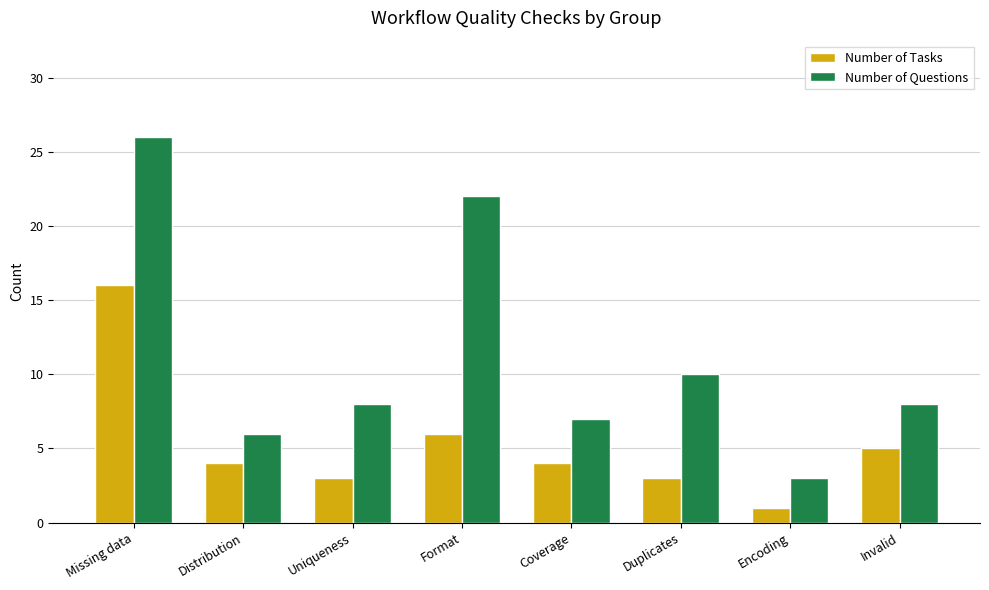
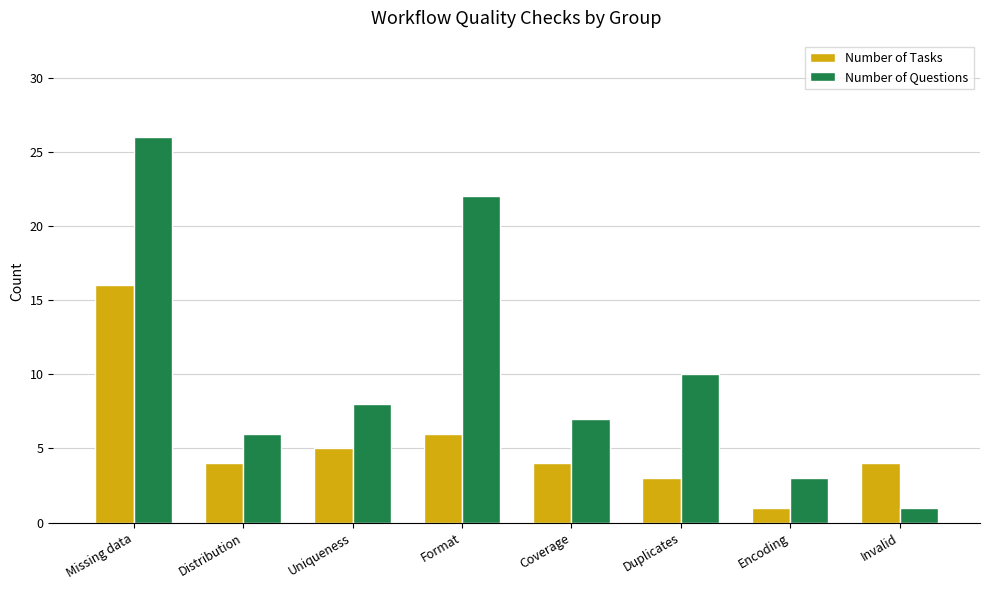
Number of Tasks, Uniqueness: 3 -> 5
Number of Tasks, Invalid: 5 -> 4
Number of Questions, Invalid: 8 -> 1
